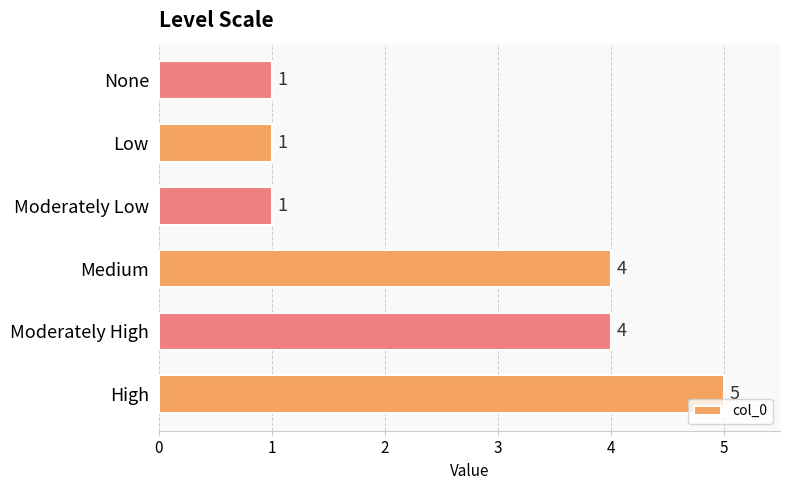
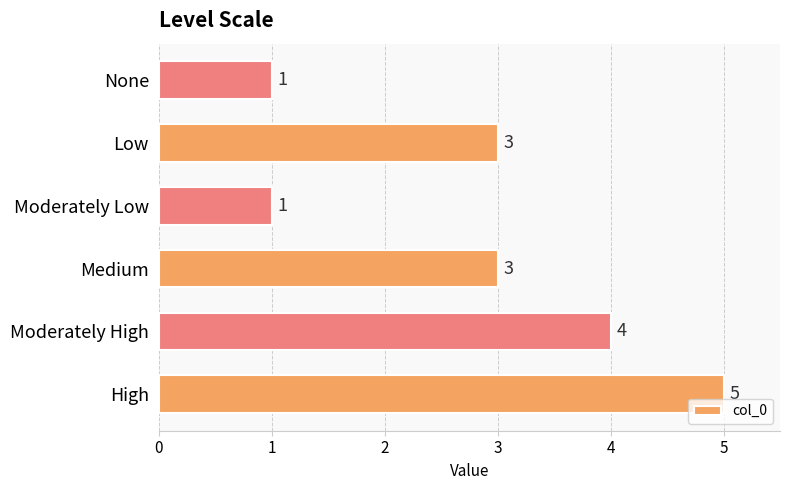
Low: 1 -> 3
Medium: 4 -> 3
